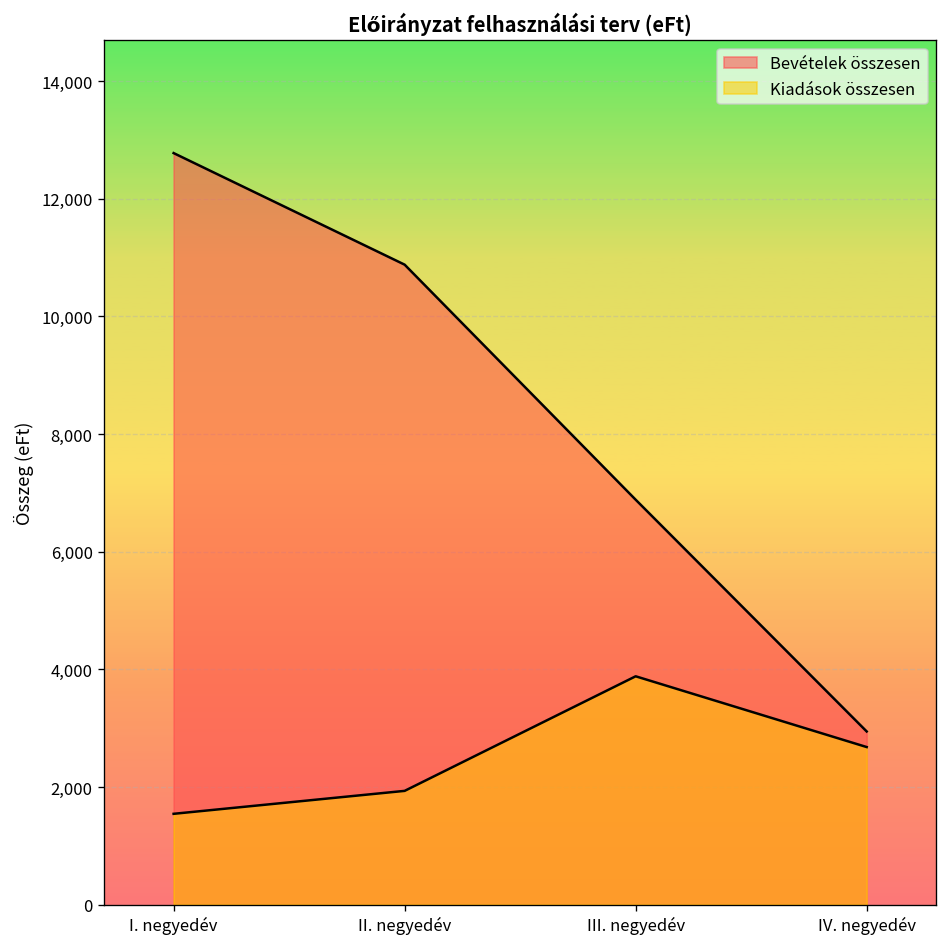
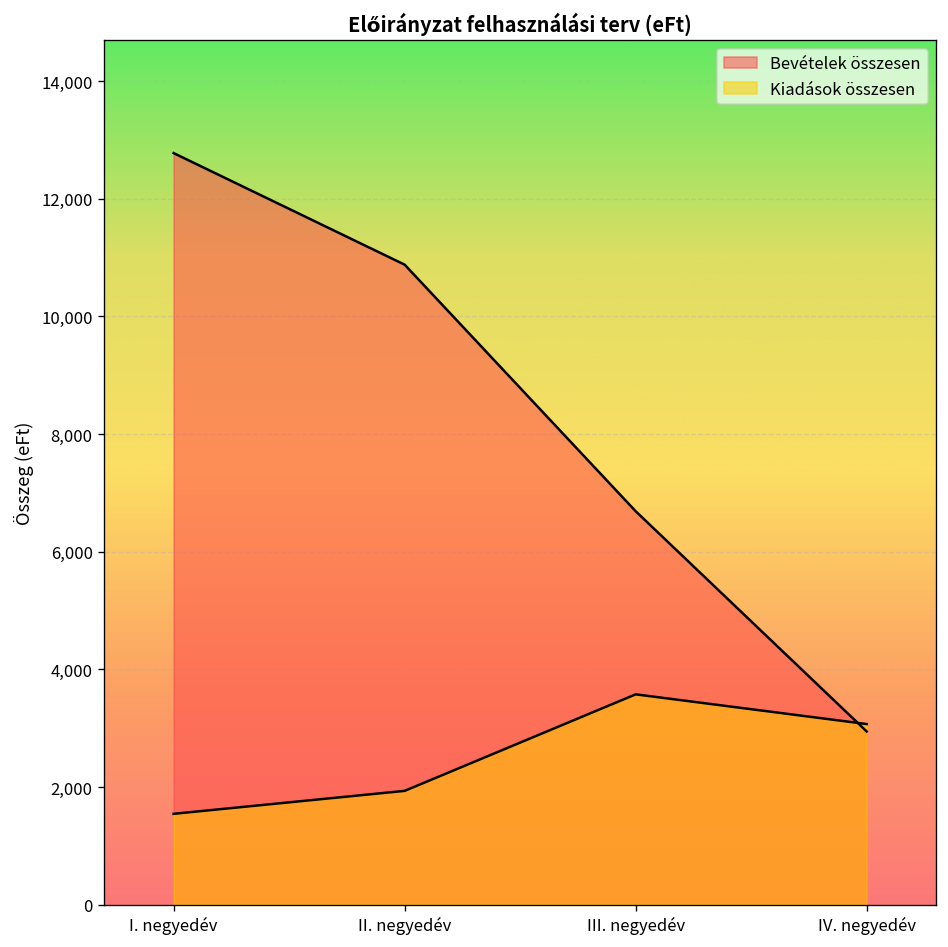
Bevételek összesen, III. negyedév: 6,900 -> 6,700
Kiadások összesen, III. negyedév: 3,900 -> 3,600
Kiadások összesen, IV. negyedév: 2,700 -> 3,100
